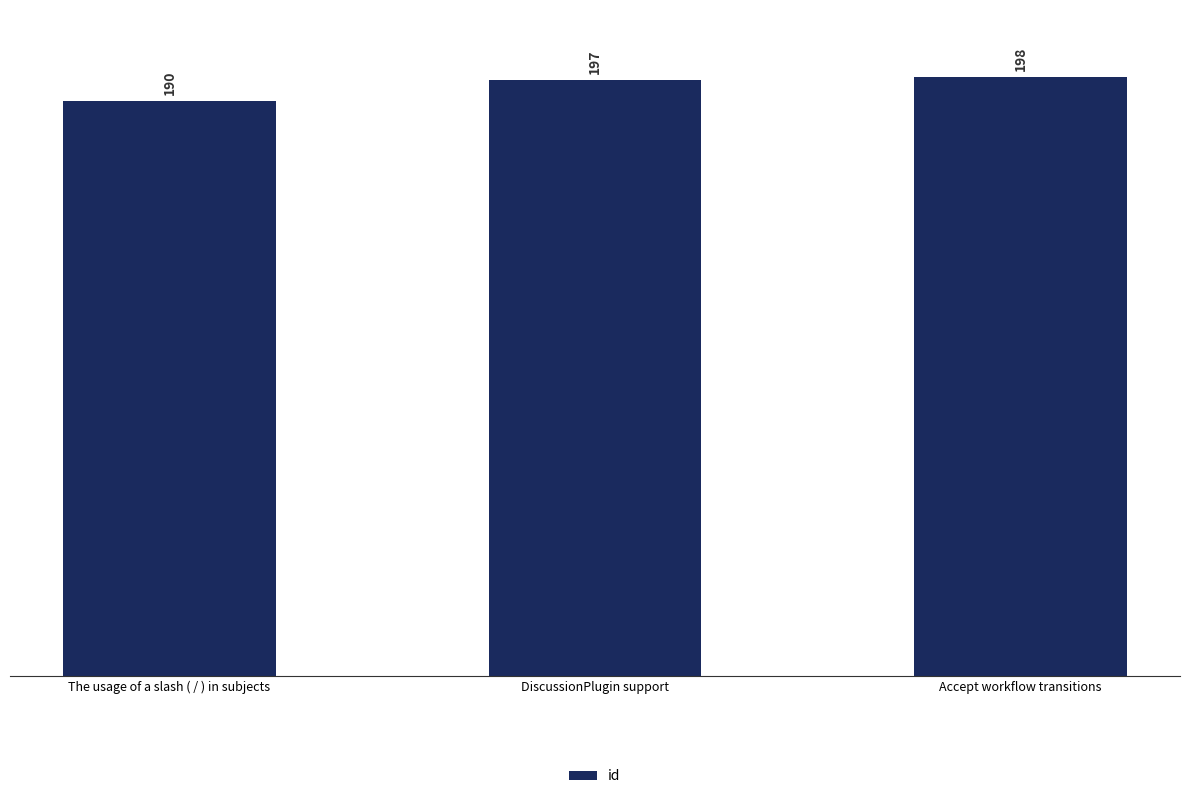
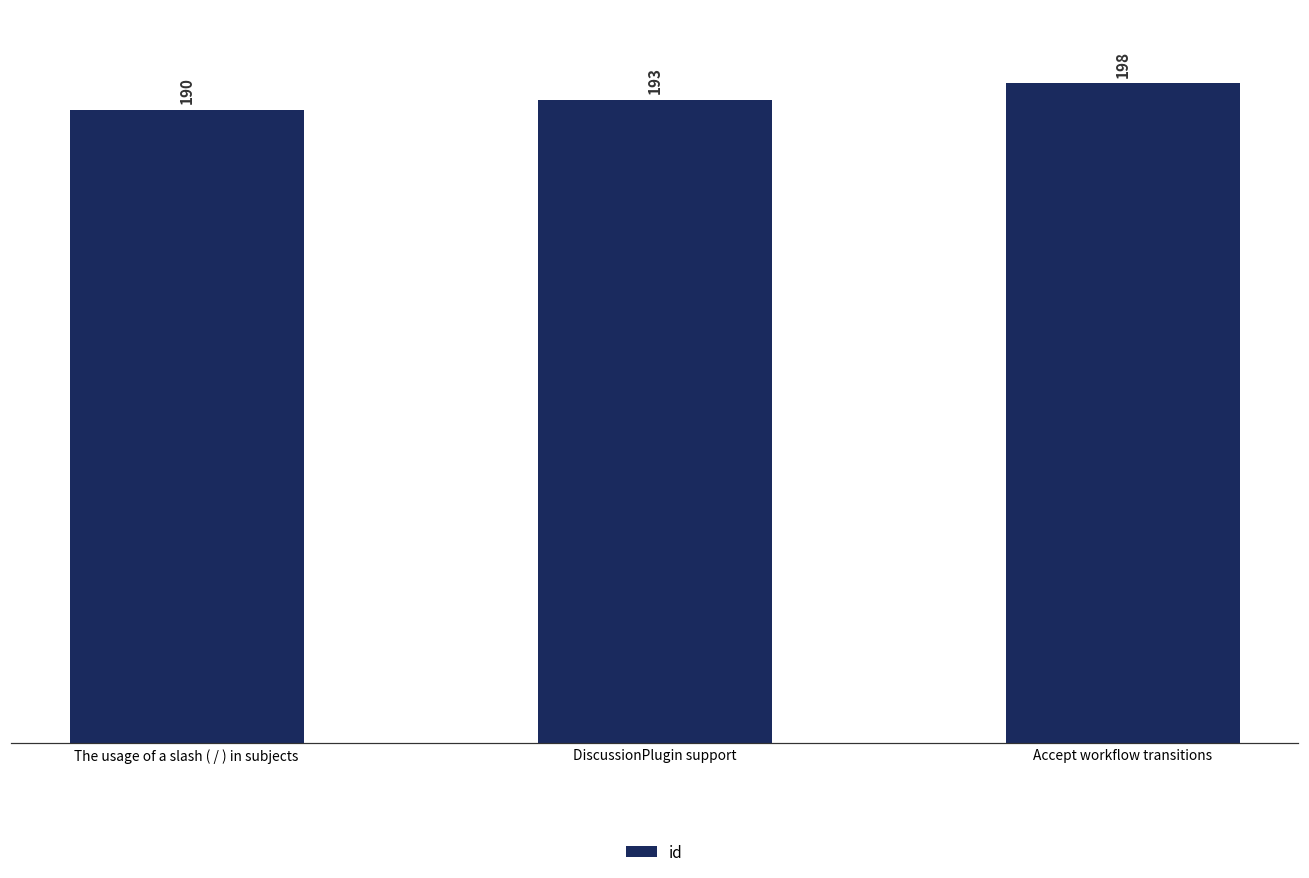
DiscussionPlugin support: 197 -> 193
